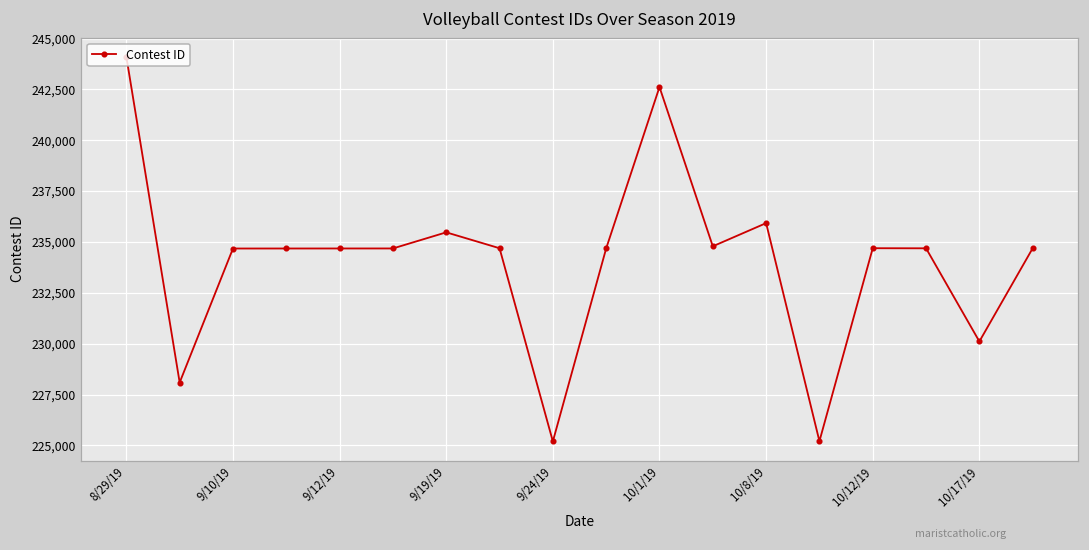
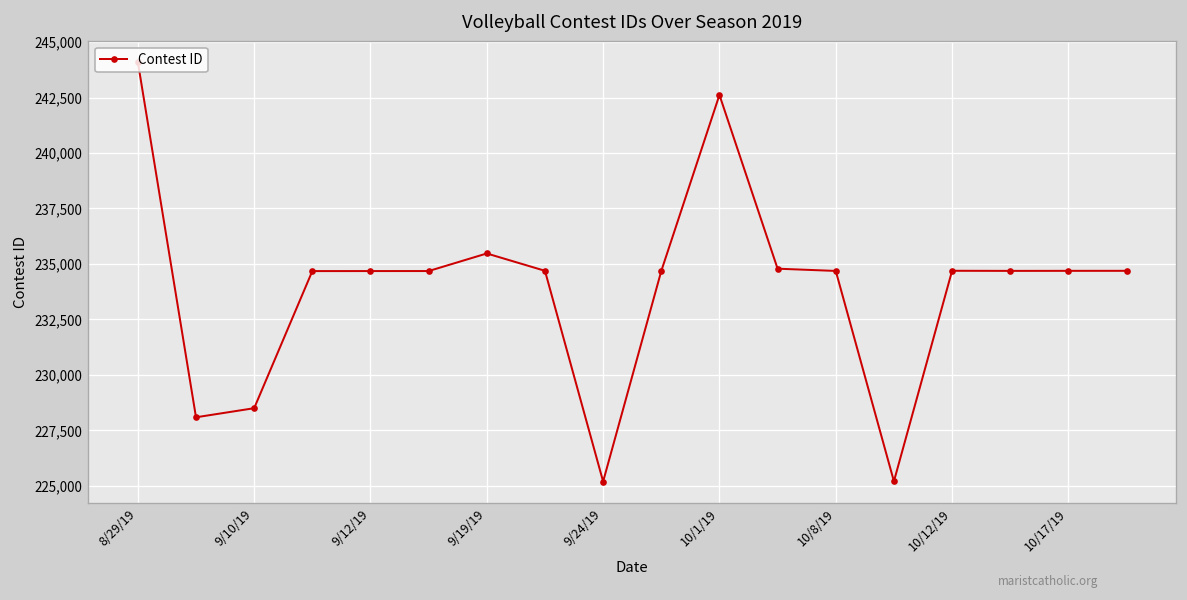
9/10/19: 234,700 -> 228,500
10/8/19: 235,900 -> 234,700
10/17/19: 230,100 -> 234,700
